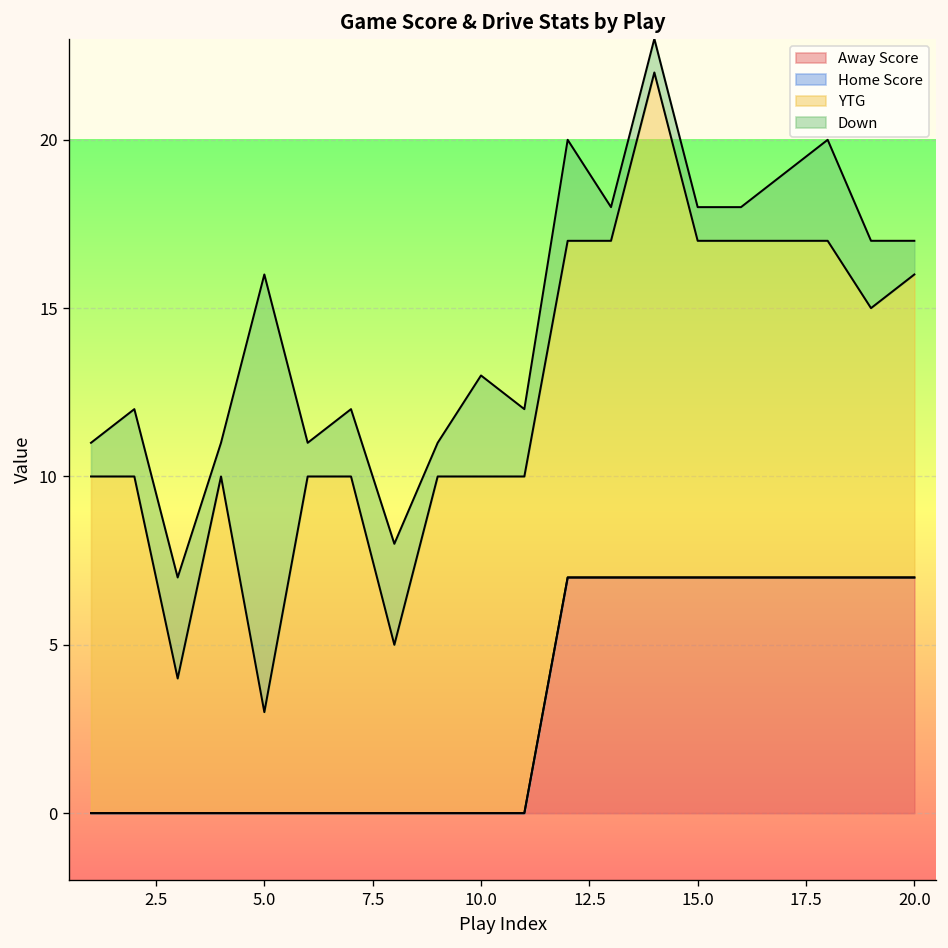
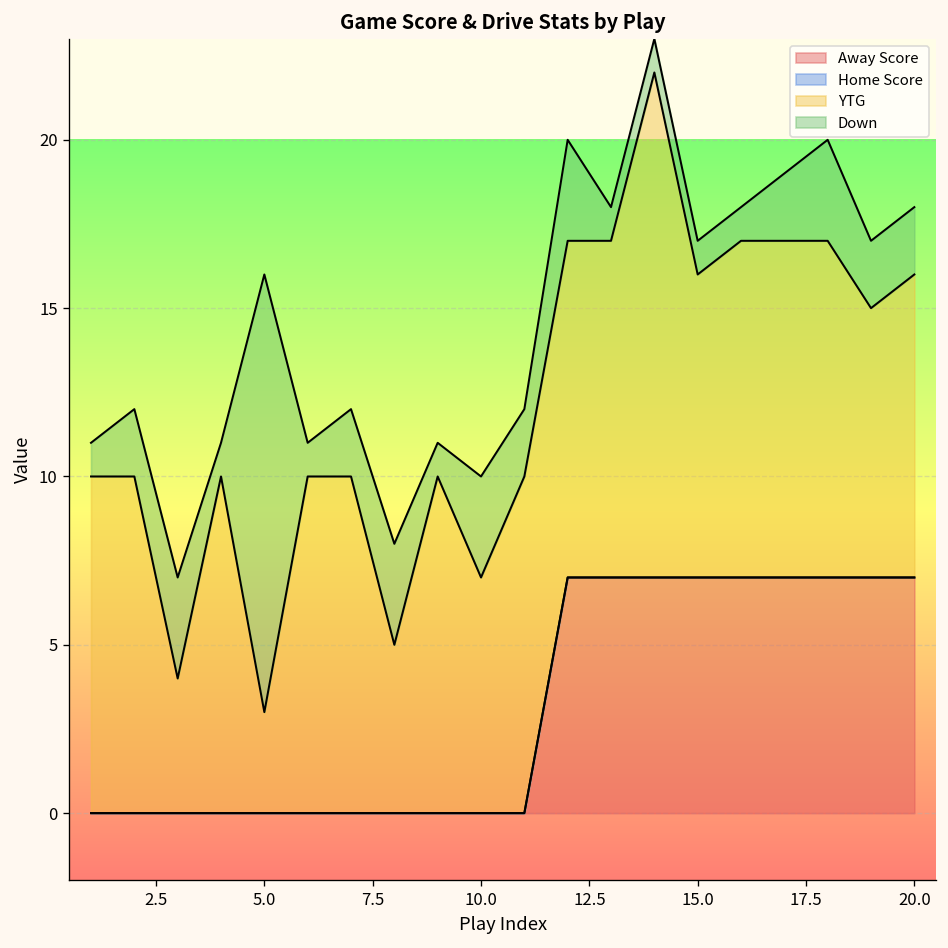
YTG, 10.0: 10 -> 7
YTG, 15.0: 10 -> 9
Down, 20.0: 1 -> 2
